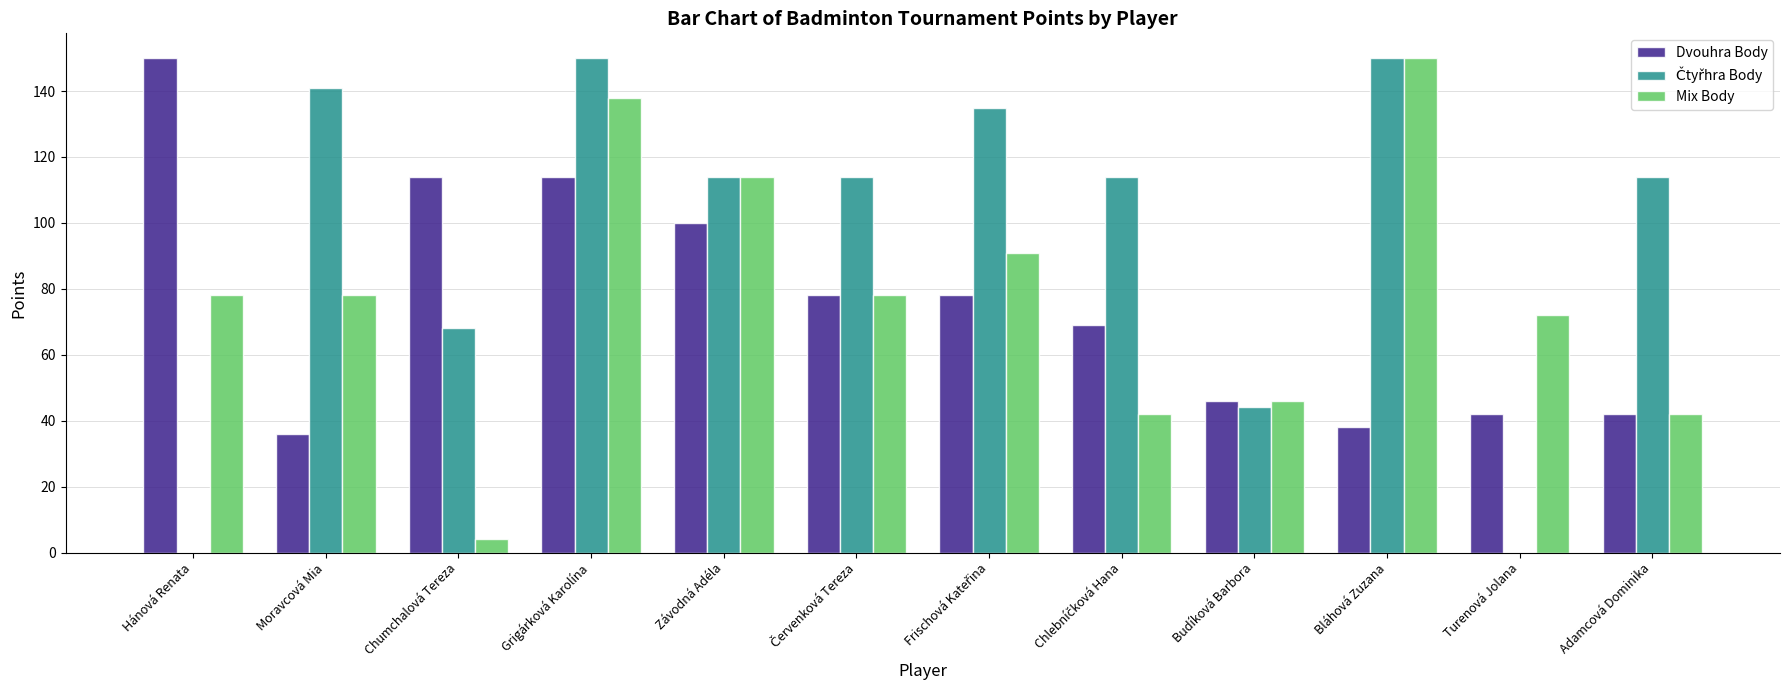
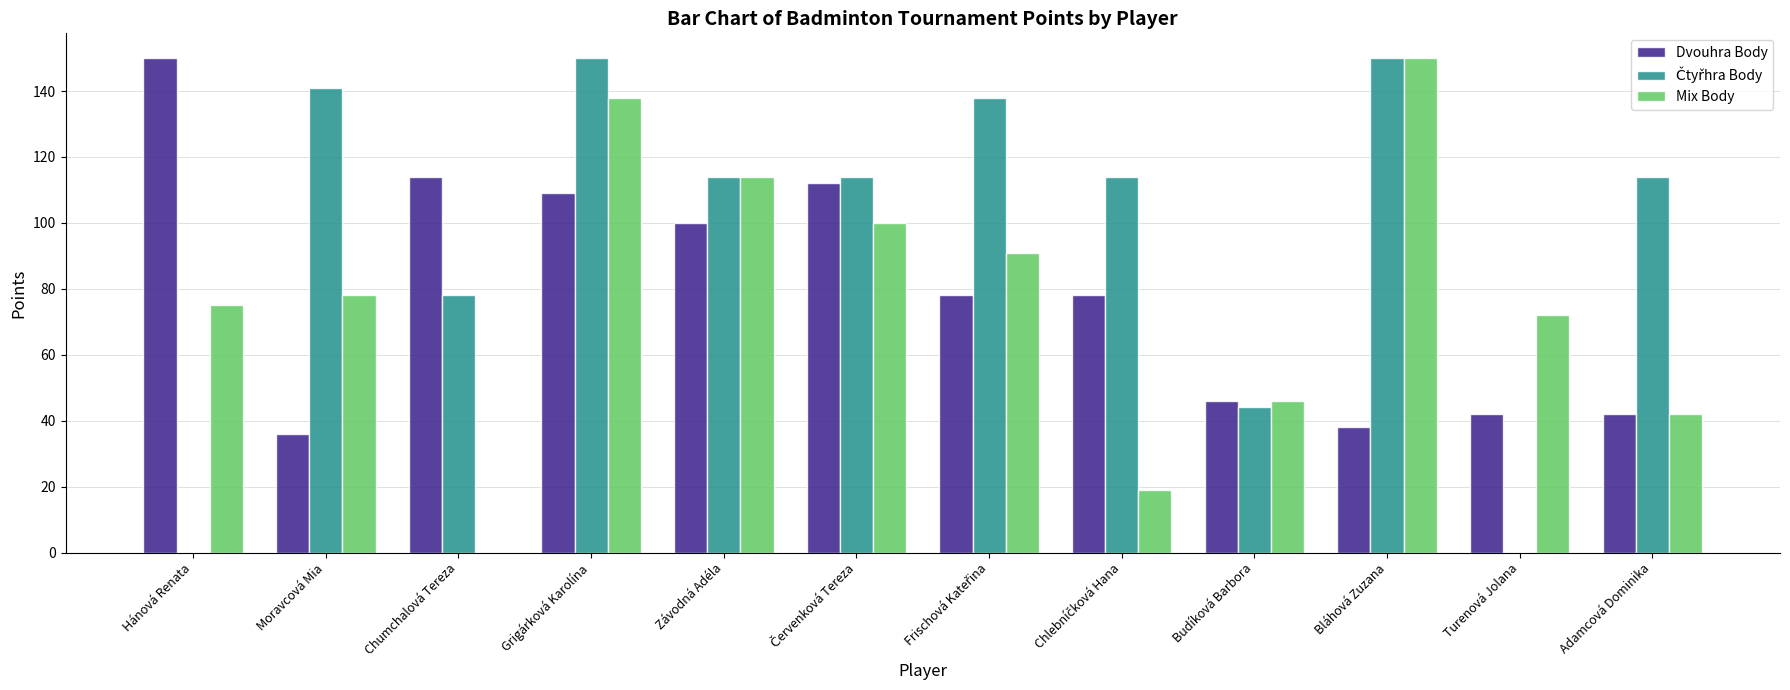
Mix Body, Hánová Renata: 78 -> 75
Čtyřhra Body, Chumchalová Tereza: 68 -> 78
Mix Body, Chumchalová Tereza: 4 -> 0
Dvouhra Body, Grigárková Karolína: 114 -> 109
Dvouhra Body, Červenková Tereza: 78 -> 112
Mix Body, Červenková Tereza: 78 -> 100
Čtyřhra Body, Frischová Kateřina: 135 -> 138
Dvouhra Body, Chlebníčková Hana: 69 -> 78
Mix Body, Chlebníčková Hana: 42 -> 19
